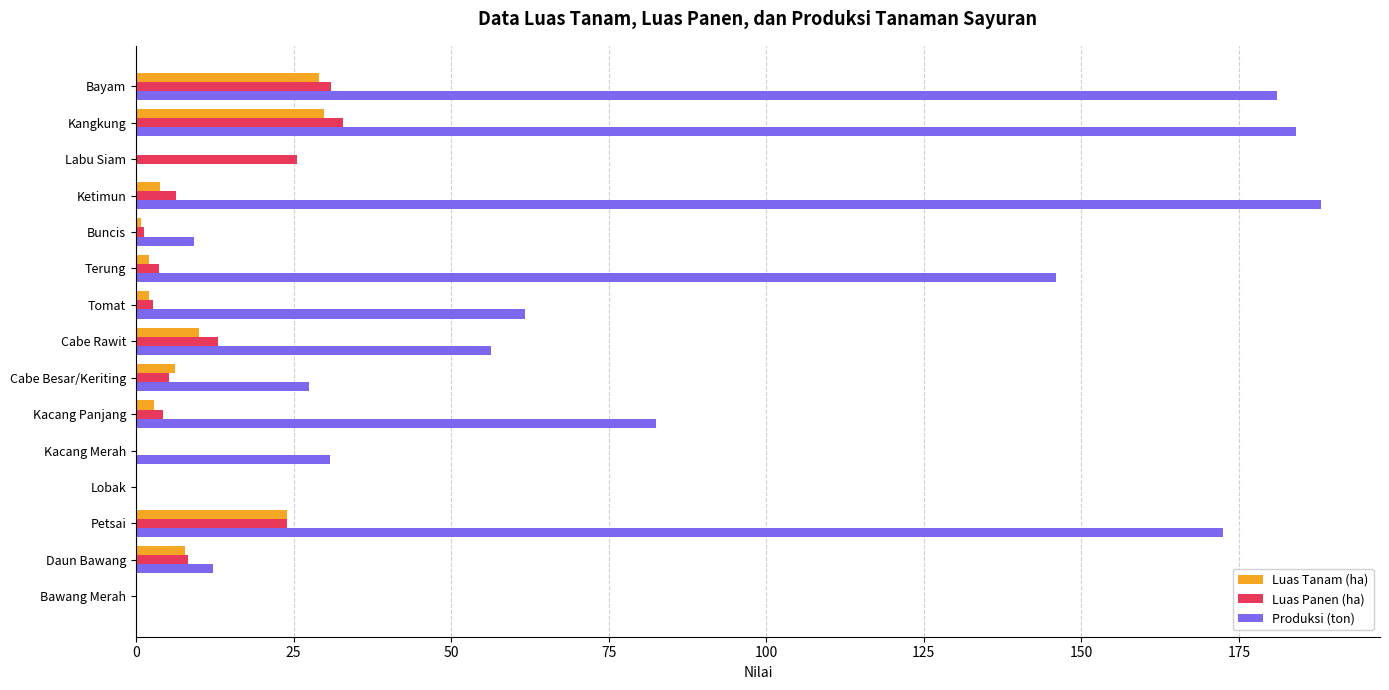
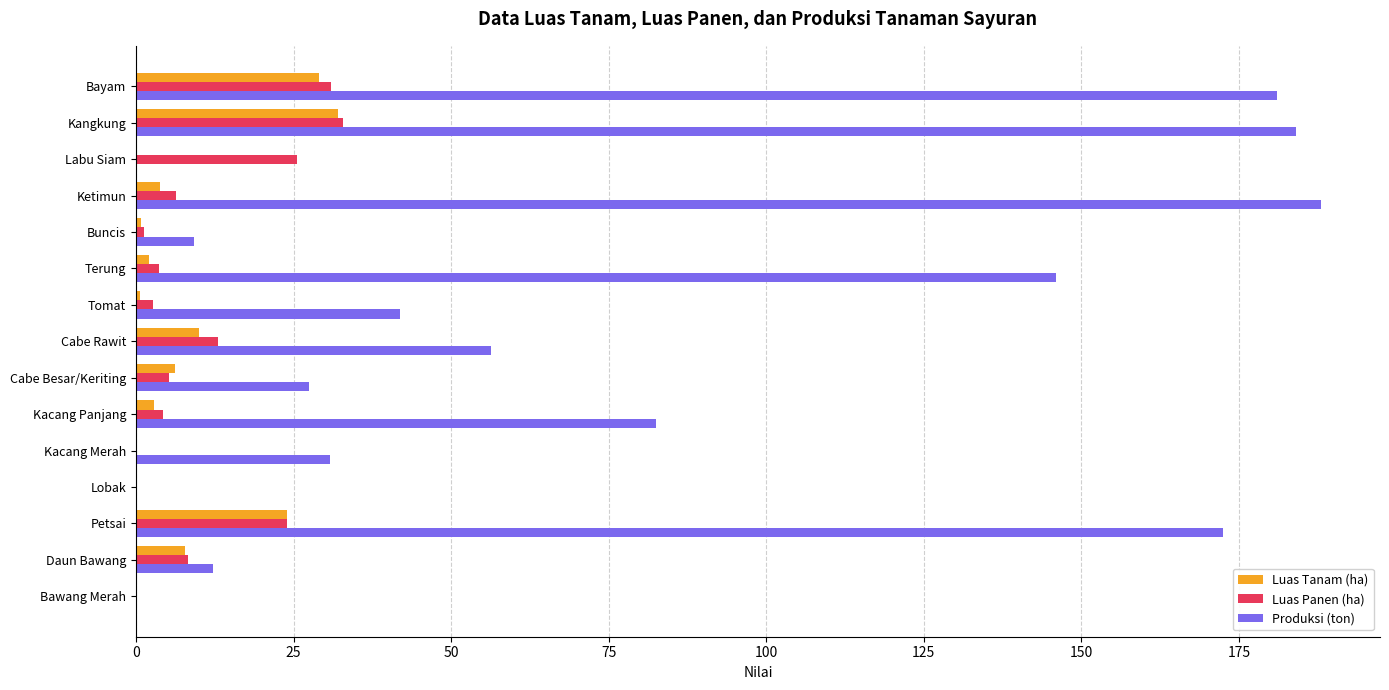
Luas Tanam (ha), Kangkung: 30 -> 32
Luas Tanam (ha), Tomat: 2 -> 1
Produksi (ton), Tomat: 62 -> 42
